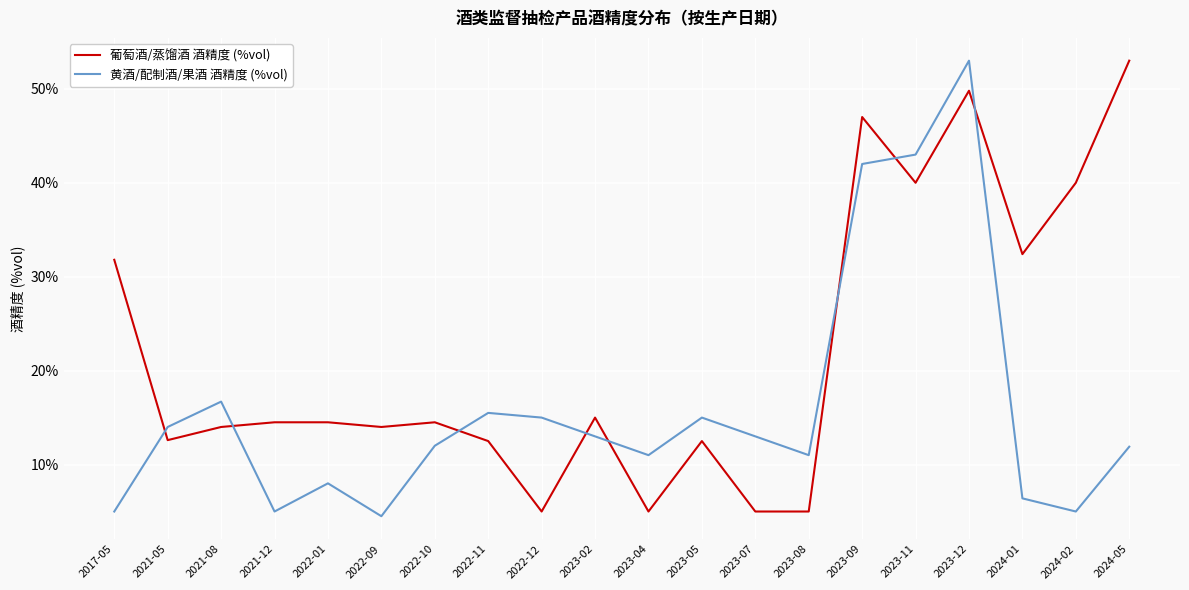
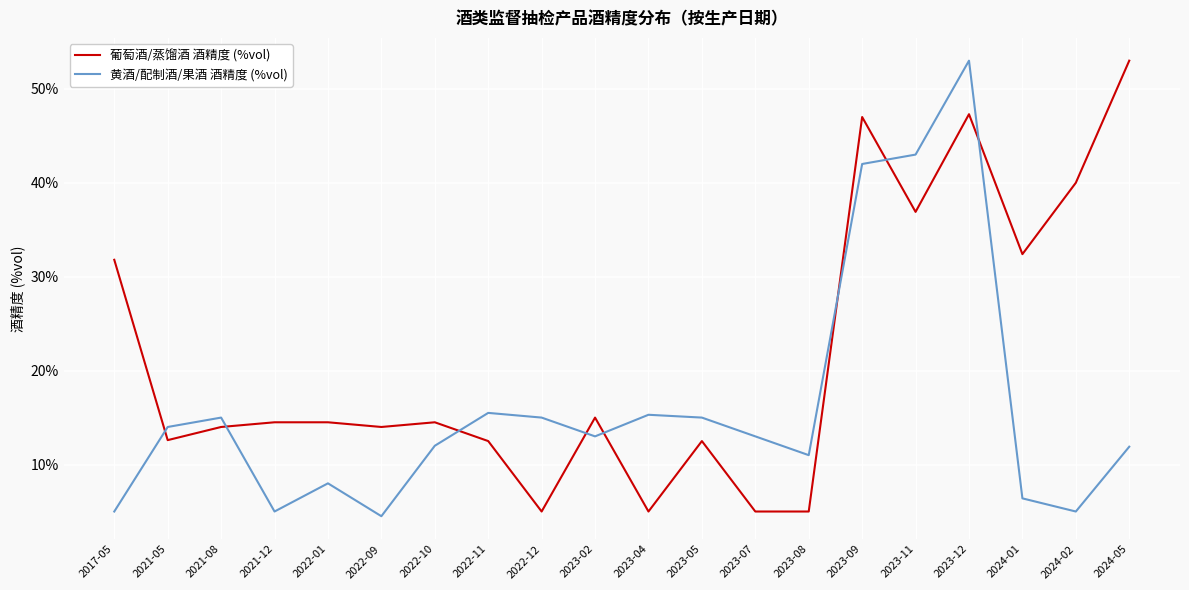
黄酒/配制酒/果酒 酒精度 (%vol), 2021-08: 17% -> 15%
黄酒/配制酒/果酒 酒精度 (%vol), 2023-04: 11% -> 15%
葡萄酒/蒸馏酒 酒精度 (%vol), 2023-11: 40% -> 37%
葡萄酒/蒸馏酒 酒精度 (%vol), 2023-12: 50% -> 47%
